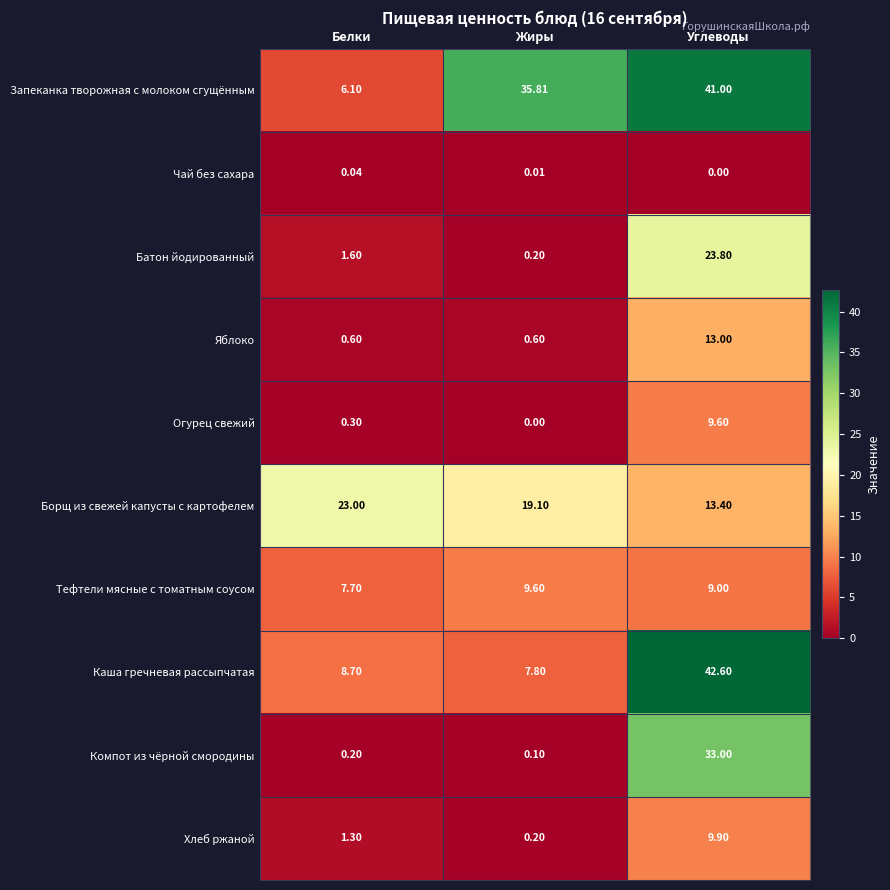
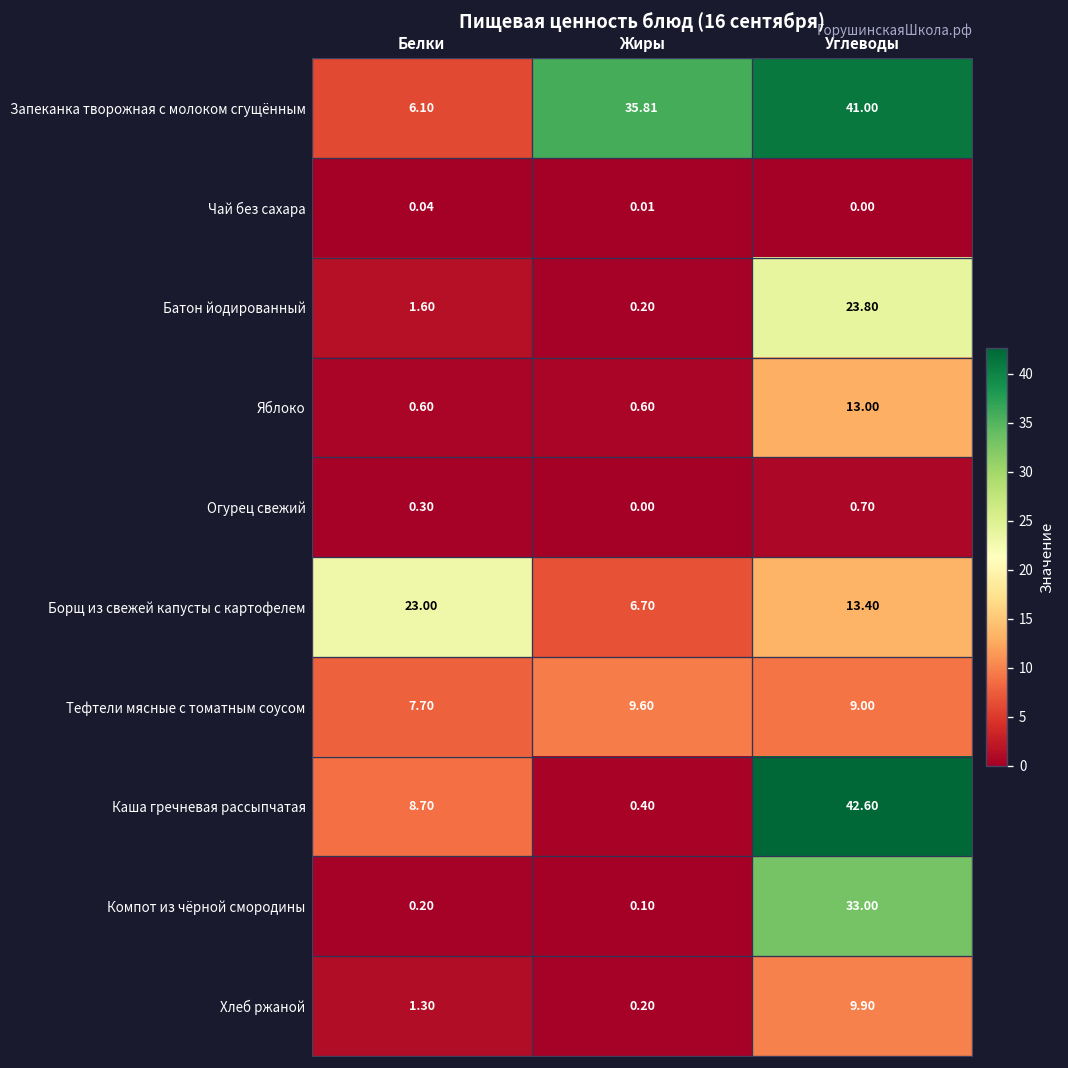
Огурец свежий, Углеводы: 9.60 -> 0.70
Борщ из свежей капусты с картофелем, Жиры: 19.10 -> 6.70
Каша гречневая рассыпчатая, Жиры: 7.80 -> 0.40
